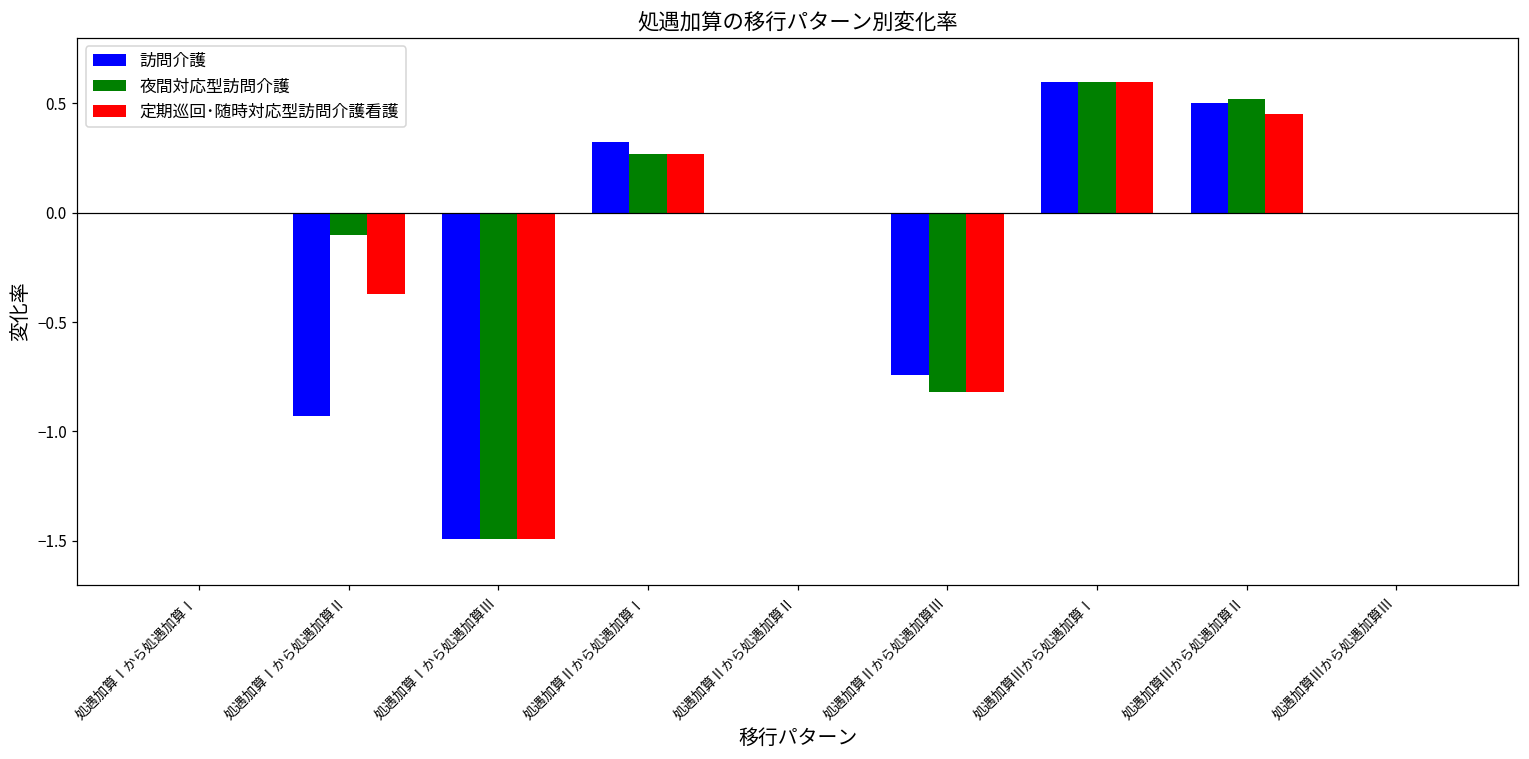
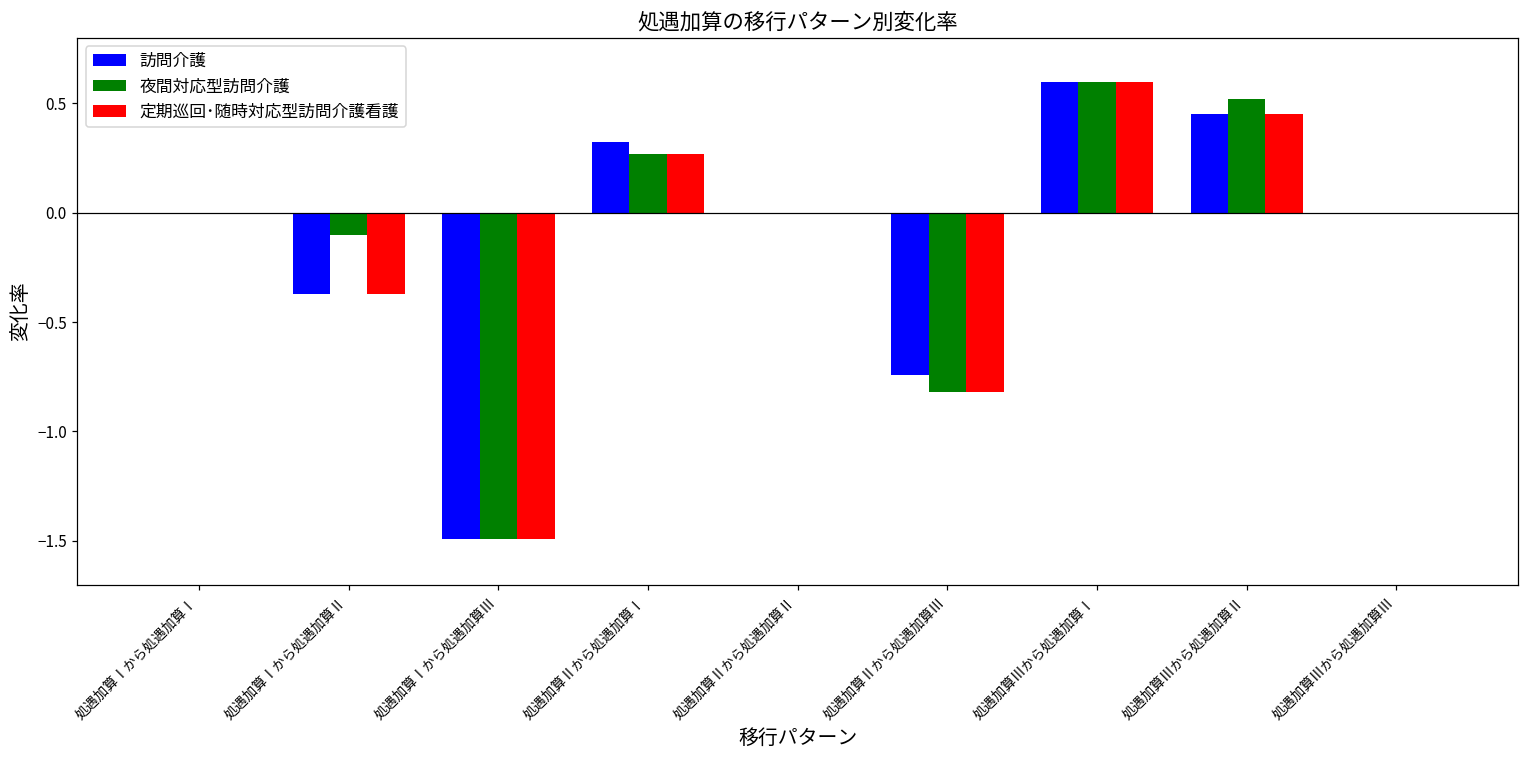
訪問介護, 処遇加算Ⅰから処遇加算Ⅱ: -0.93 -> -0.37
訪問介護, 処遇加算Ⅲから処遇加算Ⅱ: 0.50 -> 0.45
